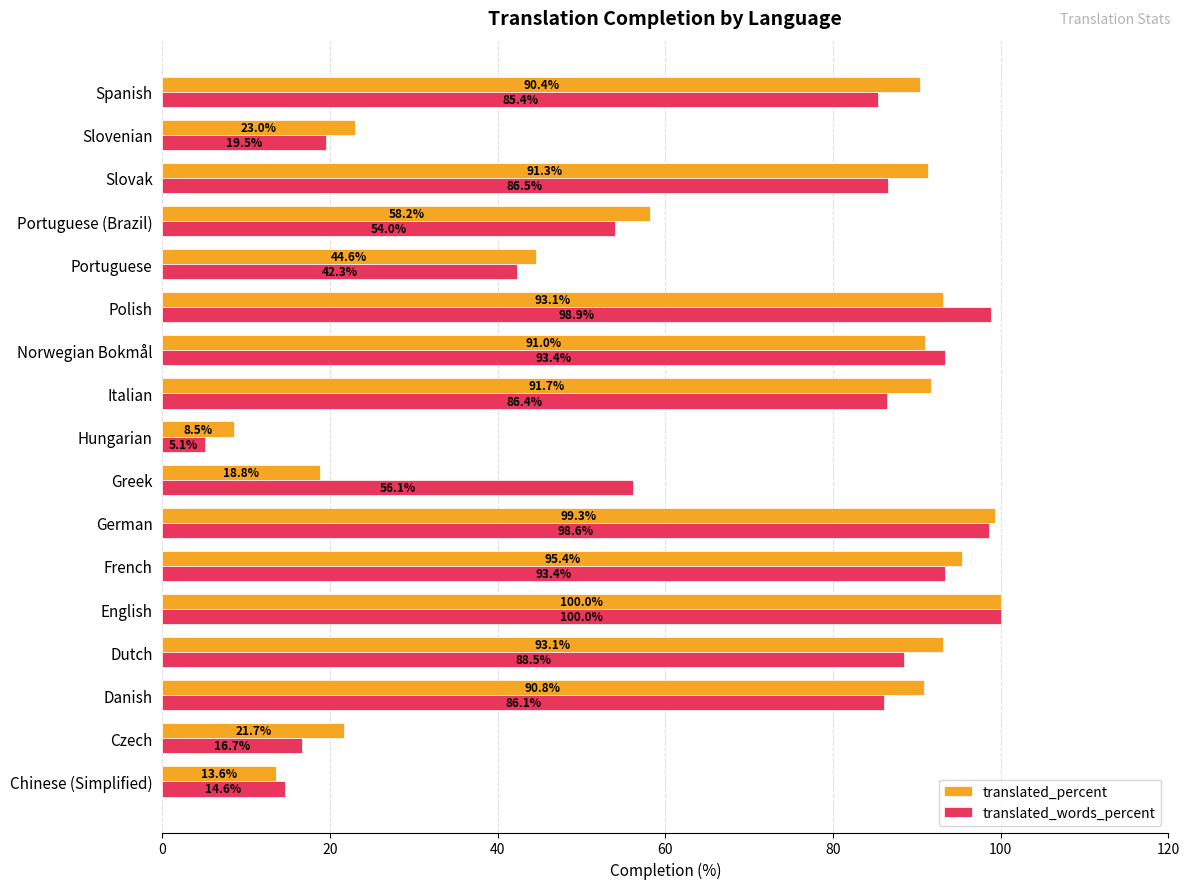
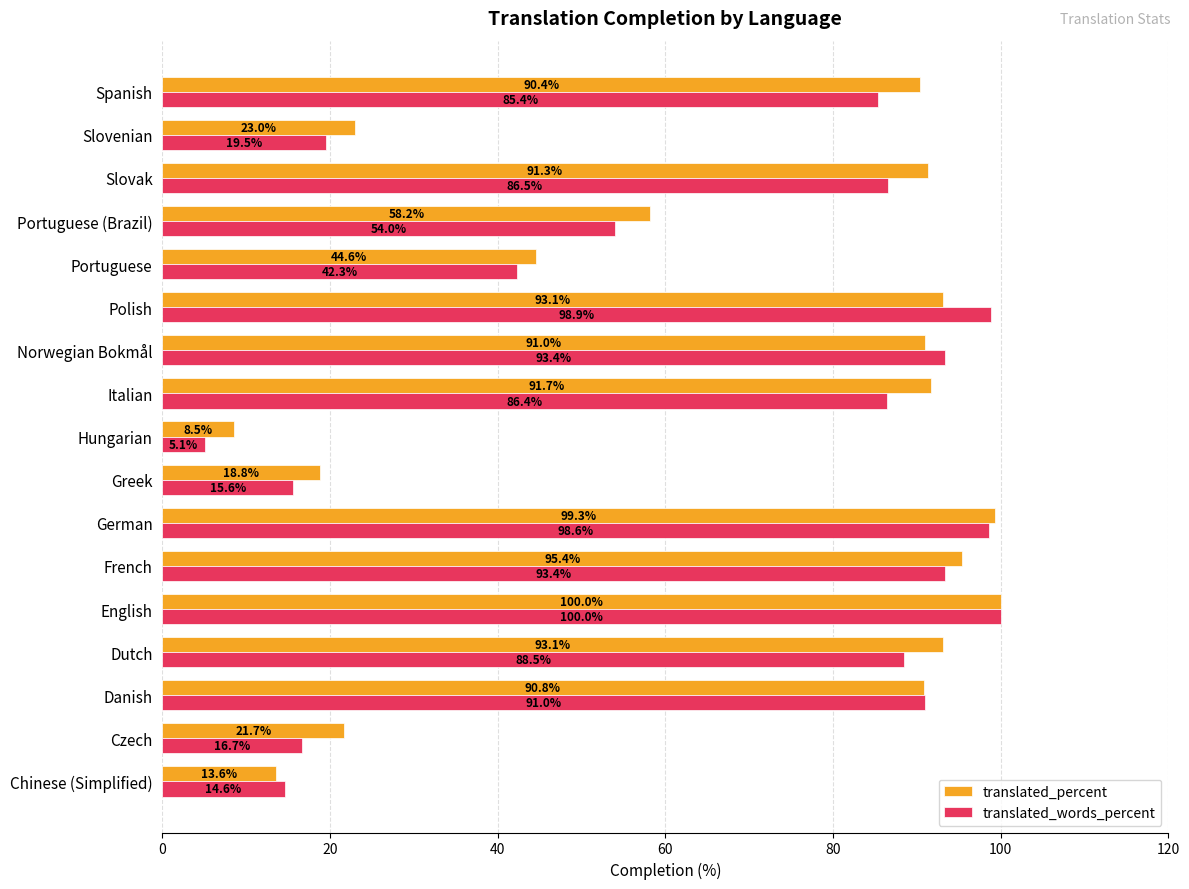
translated_words_percent, Greek: 56.1% -> 15.6%
translated_words_percent, Danish: 86.1% -> 91.0%
